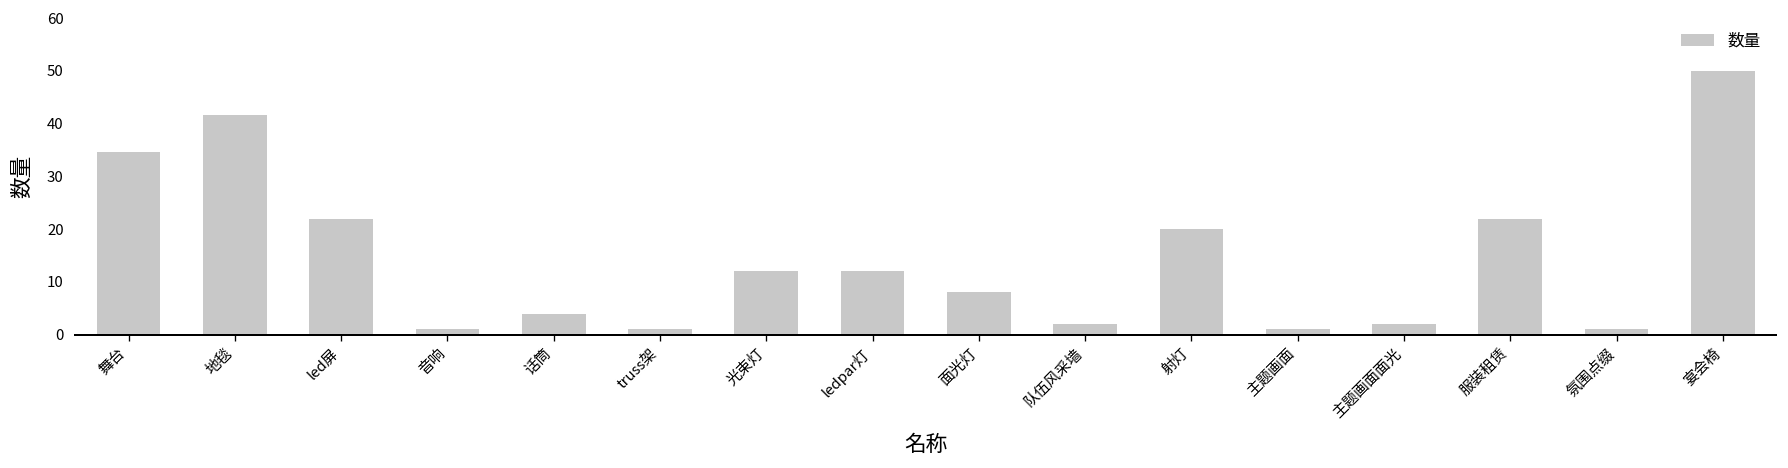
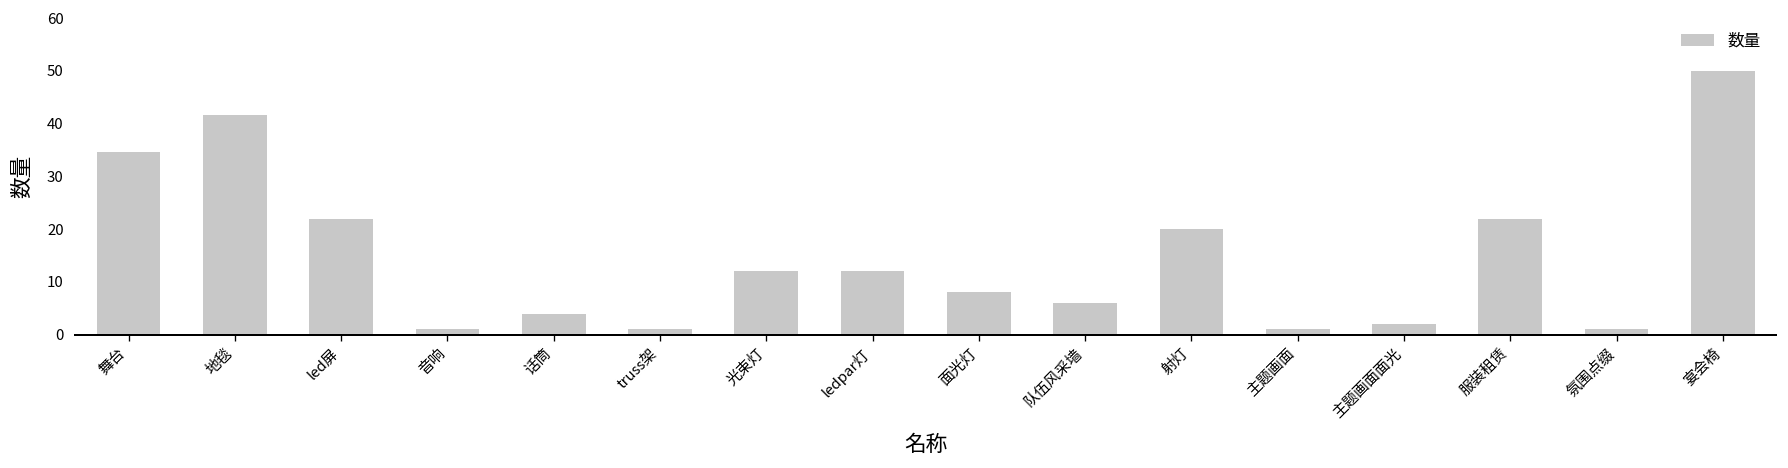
队伍风采墙: 2 -> 6
